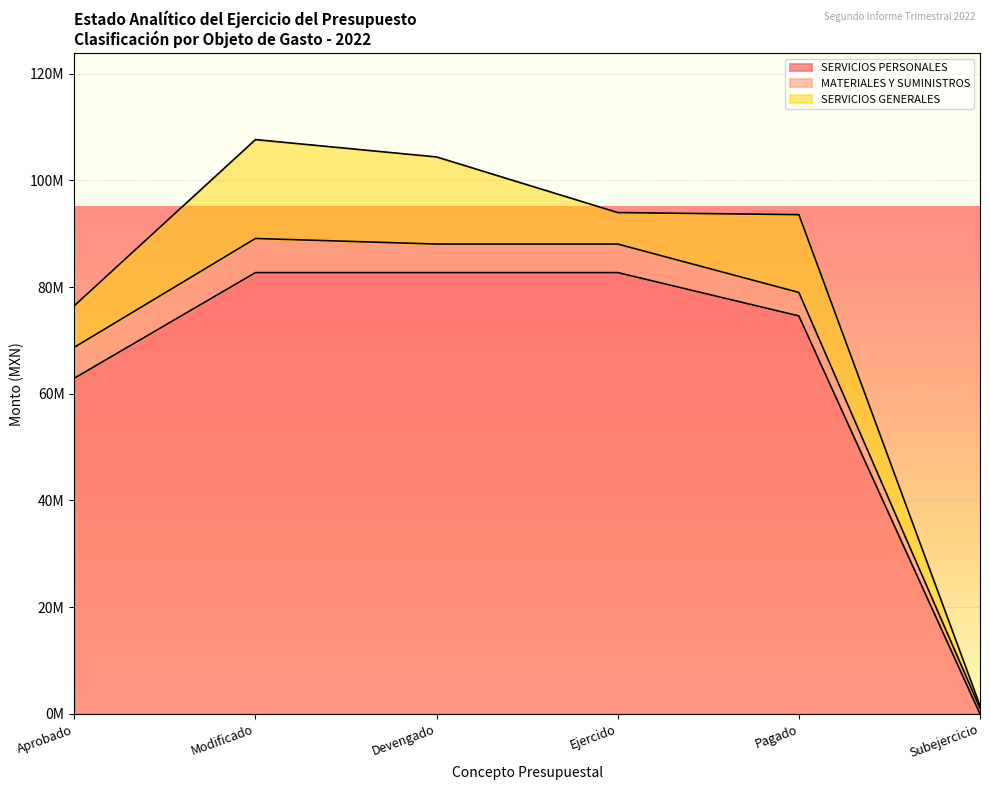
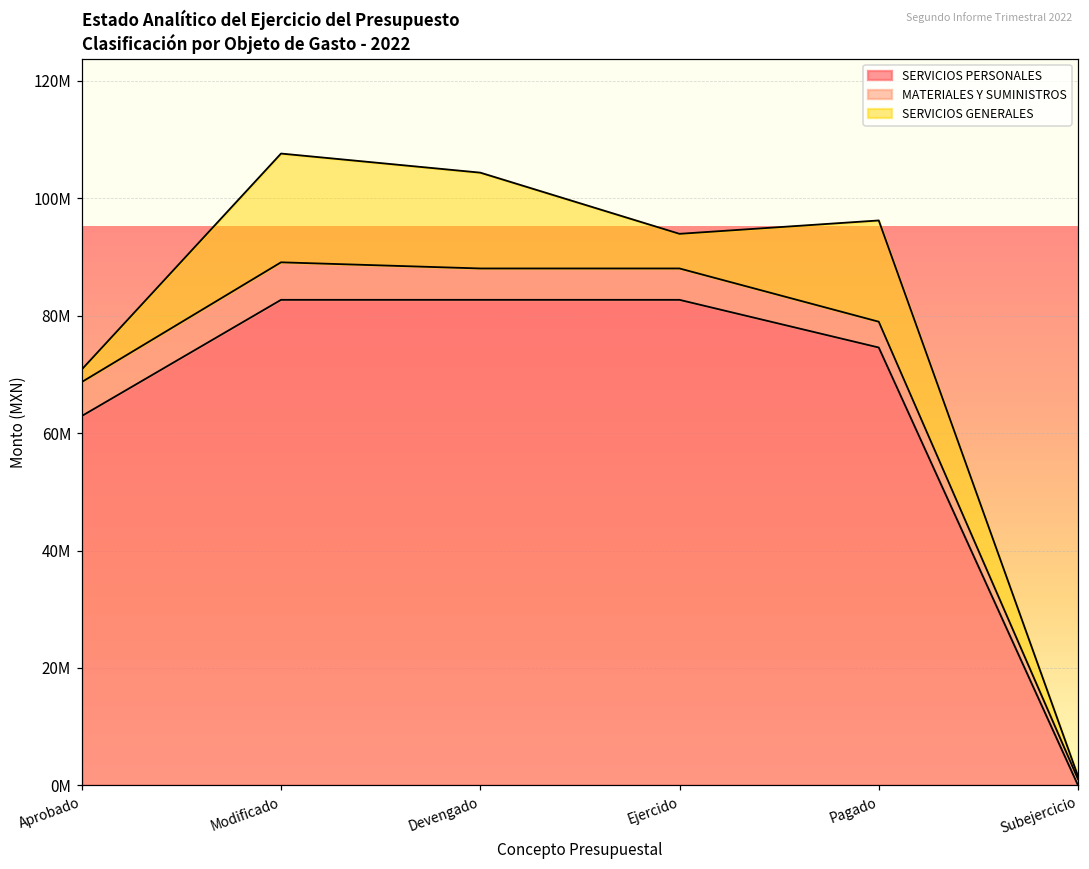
SERVICIOS GENERALES, Aprobado: 8000000 -> 2000000
SERVICIOS GENERALES, Pagado: 15000000 -> 17000000
